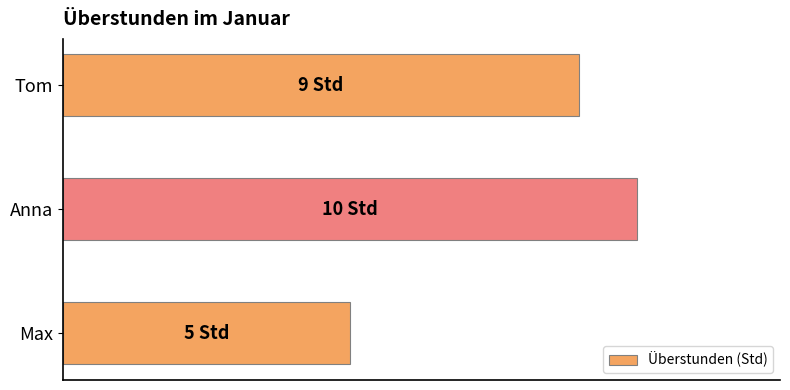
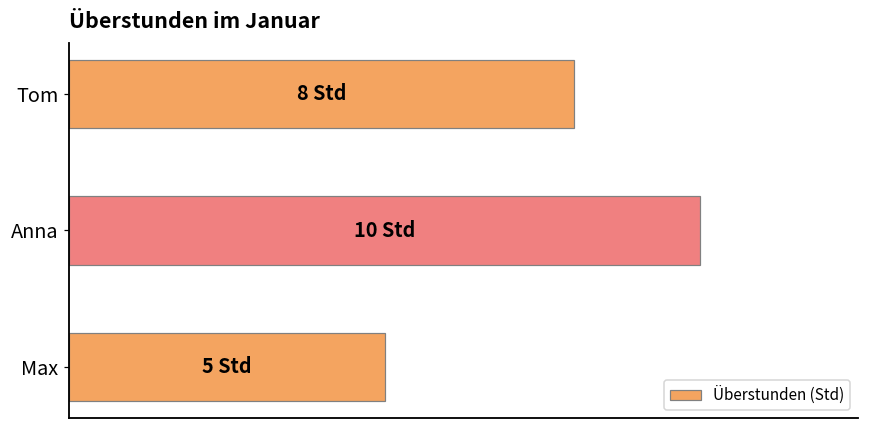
Tom: 9 -> 8
